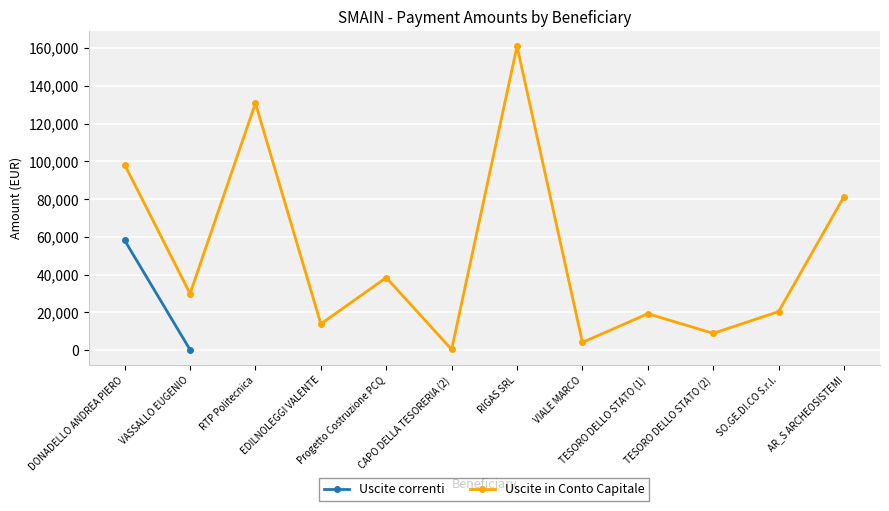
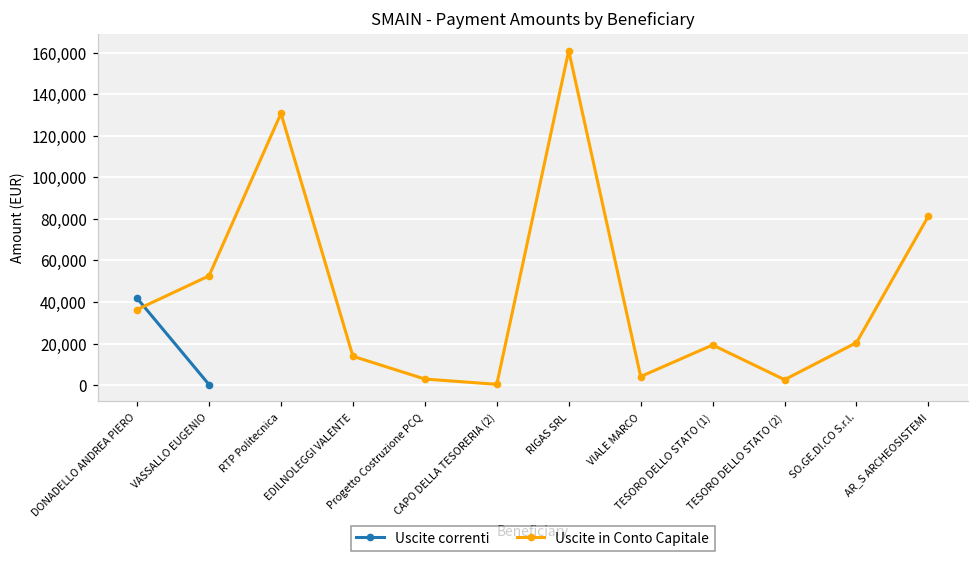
Uscite correnti, DONADELLO ANDREA PIERO: 58,000 -> 42,000
Uscite in Conto Capitale, DONADELLO ANDREA PIERO: 98,000 -> 36,000
Uscite in Conto Capitale, VASSALLO EUGENIO: 30,000 -> 53,000
Uscite in Conto Capitale, Progetto Costruzione PCQ: 38,000 -> 3,000
Uscite in Conto Capitale, TESORO DELLO STATO (2): 9,000 -> 3,000
